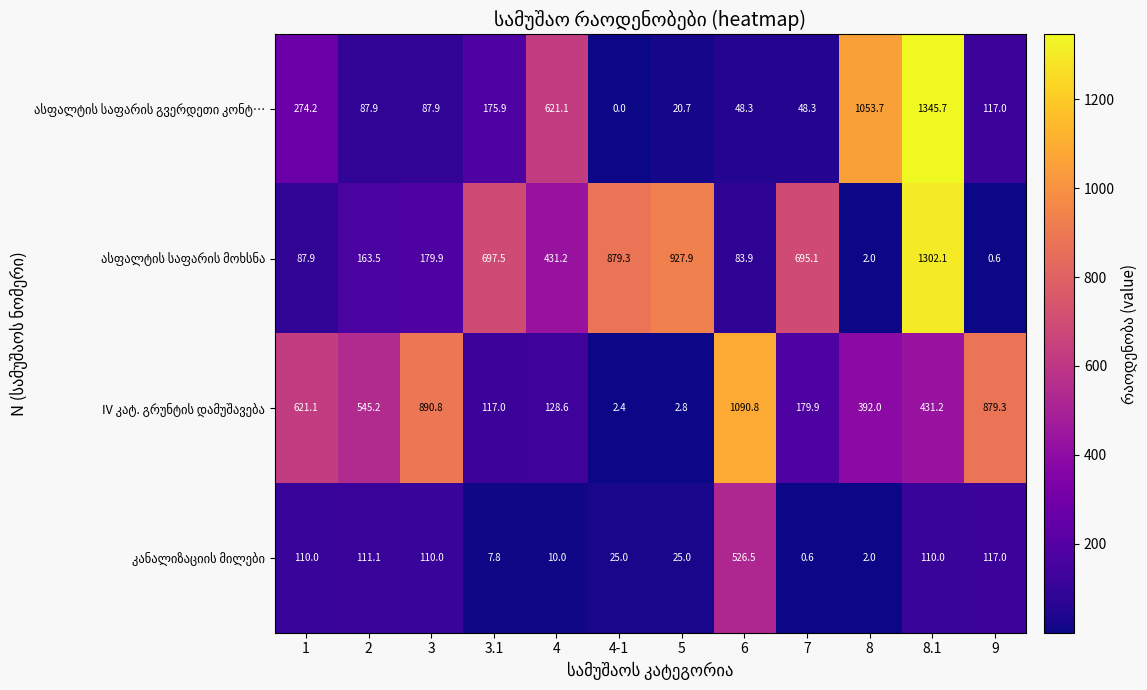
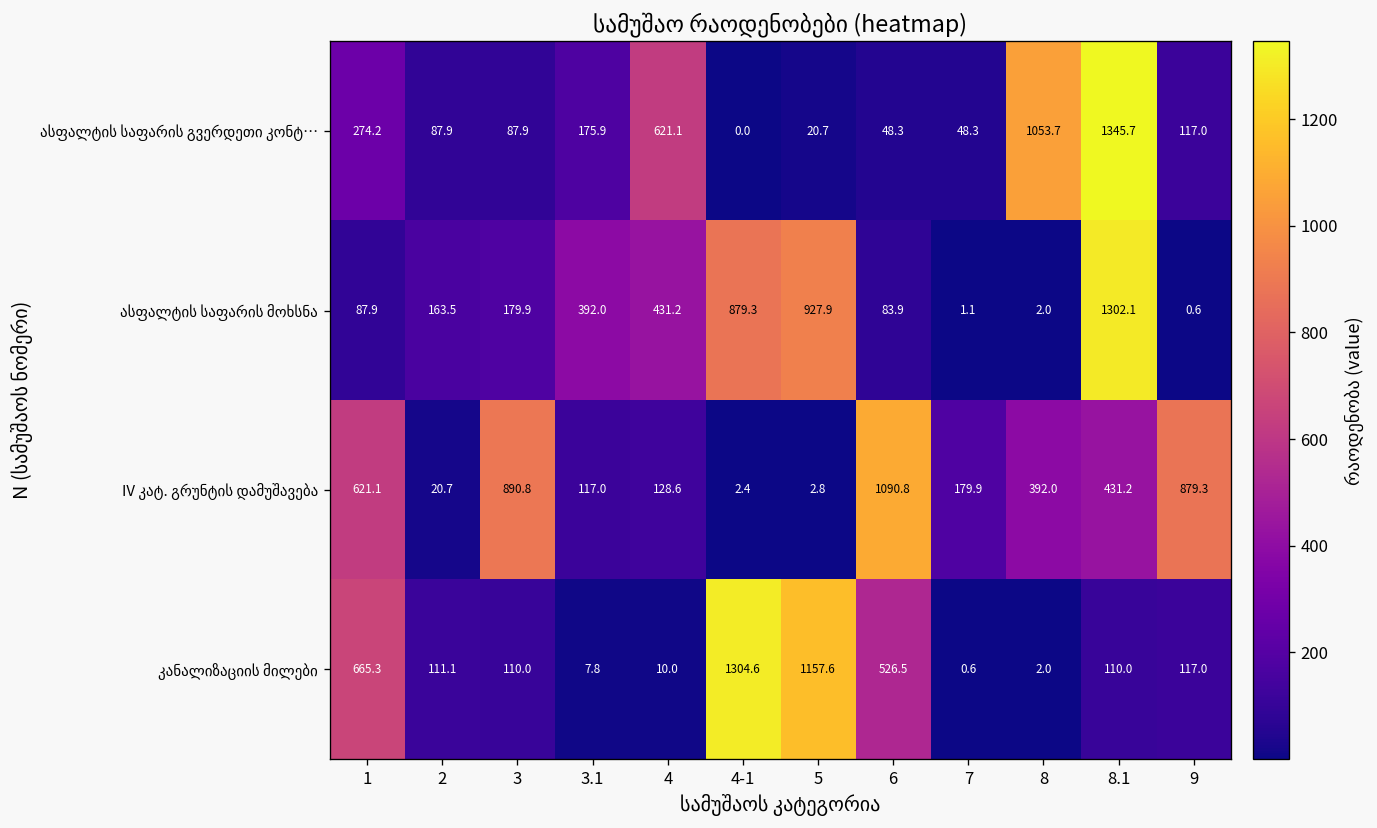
ასფალტის საფარის მოხსნა, 3.1: 697.5 -> 392.0
ასფალტის საფარის მოხსნა, 7: 695.1 -> 1.1
IV კატ. გრუნტის დამუშავება, 2: 545.2 -> 20.7
კანალიზაციის მილები, 1: 110.0 -> 665.3
კანალიზაციის მილები, 4-1: 25.0 -> 1304.6
კანალიზაციის მილები, 5: 25.0 -> 1157.6
